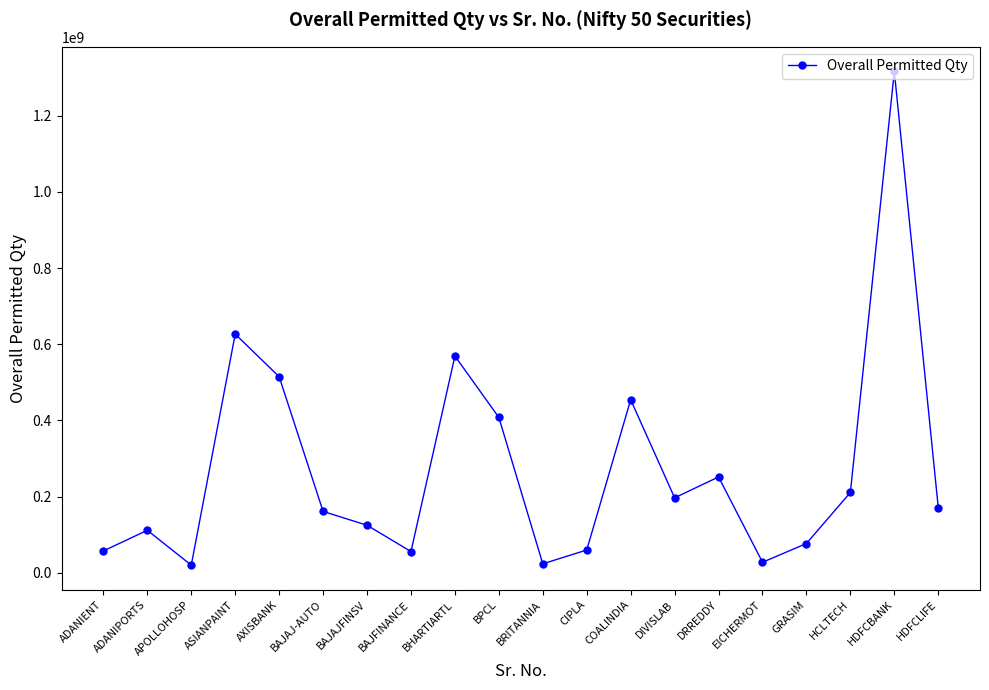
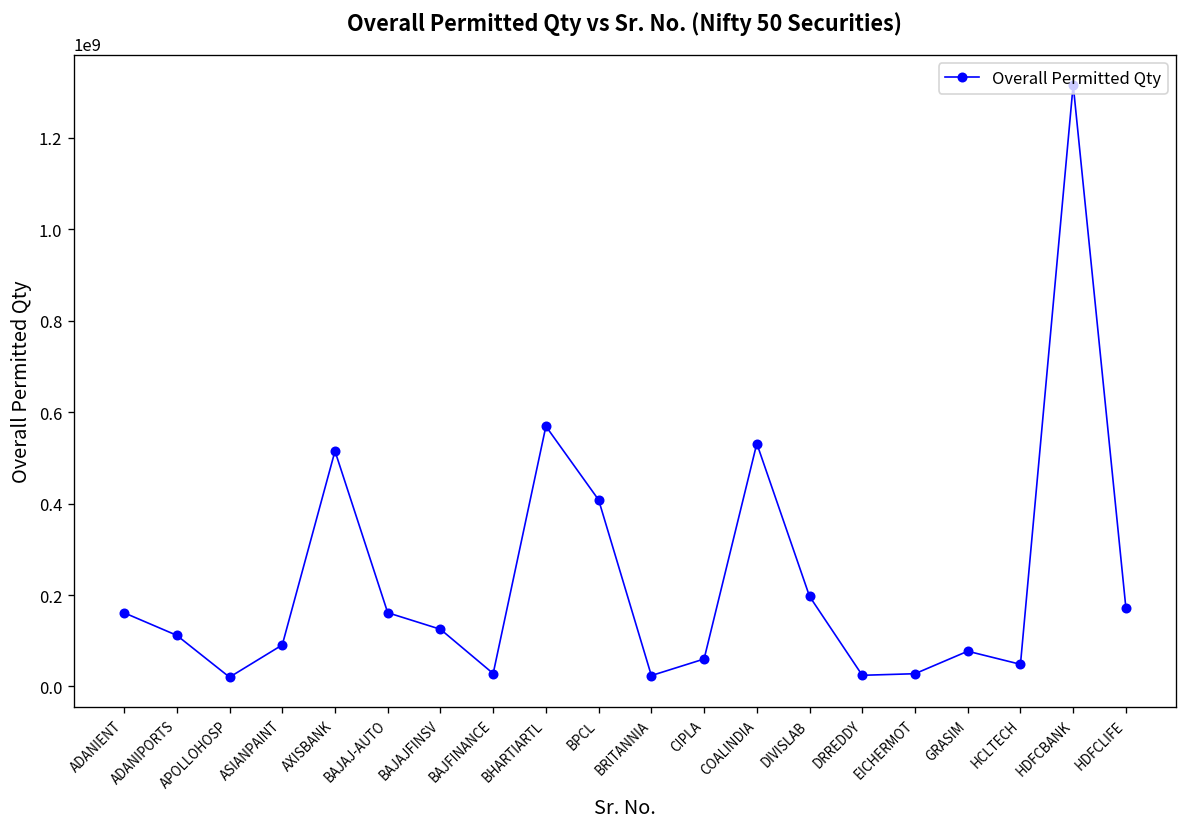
ADANIENT: 60000000 -> 160000000
ASIANPAINT: 630000000 -> 90000000
BAJFINANCE: 60000000 -> 30000000
COALINDIA: 450000000 -> 530000000
DRREDDY: 250000000 -> 20000000
HCLTECH: 210000000 -> 50000000
